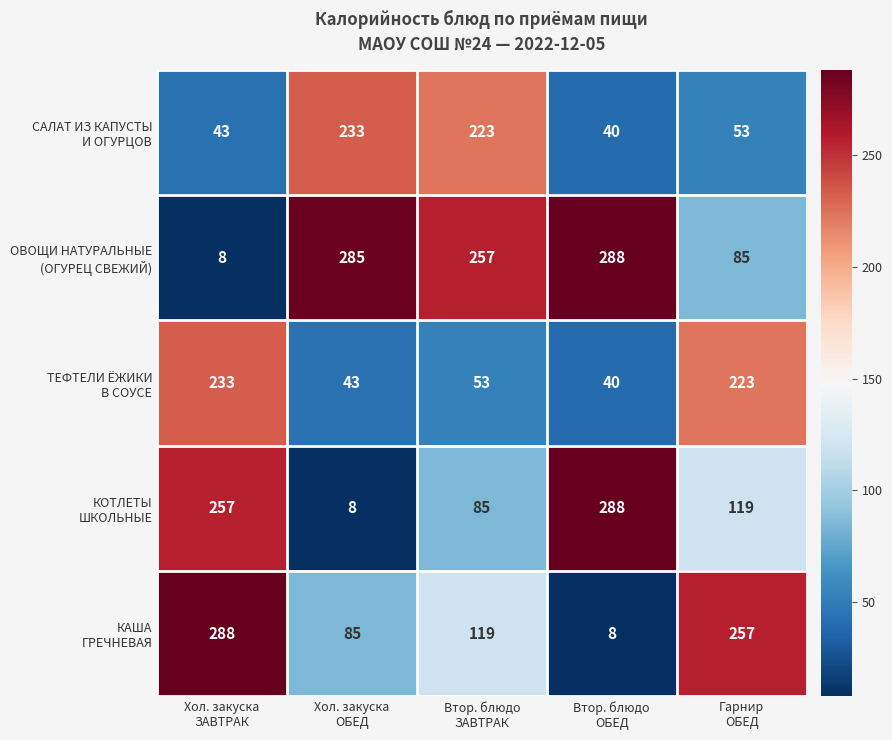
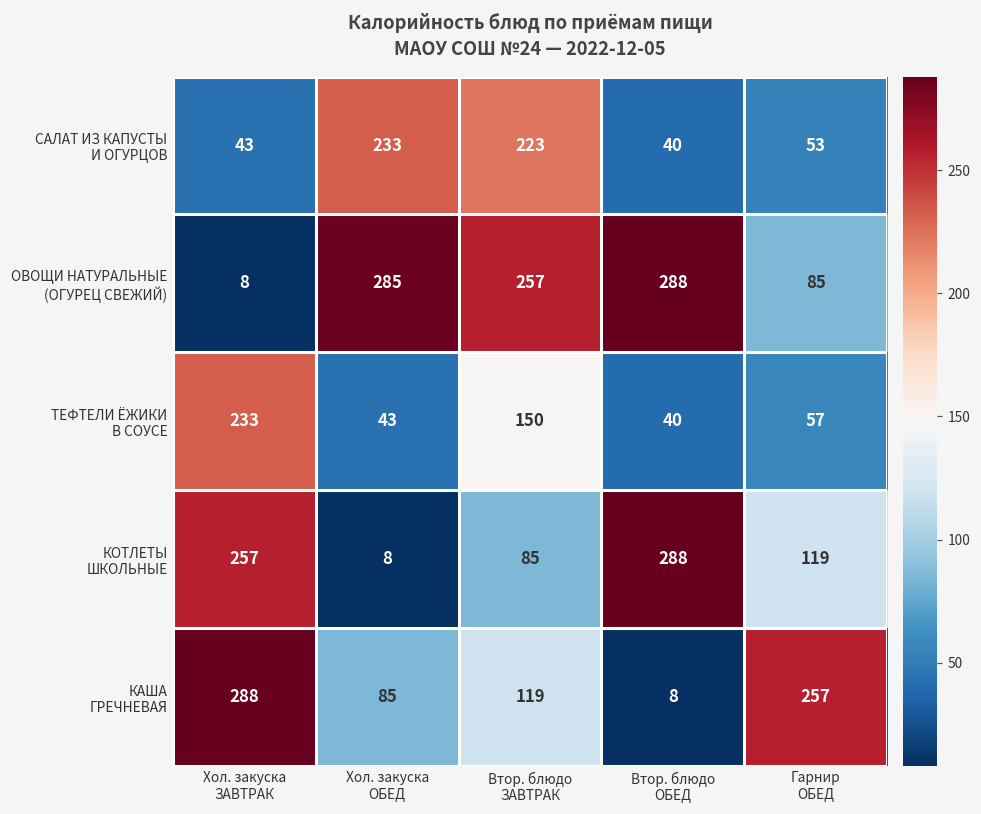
ТЕФТЕЛИ ЁЖИКИ В СОУСЕ, Втор. блюдо ЗАВТРАК: 53 -> 150
ТЕФТЕЛИ ЁЖИКИ В СОУСЕ, Гарнир ОБЕД: 223 -> 57
